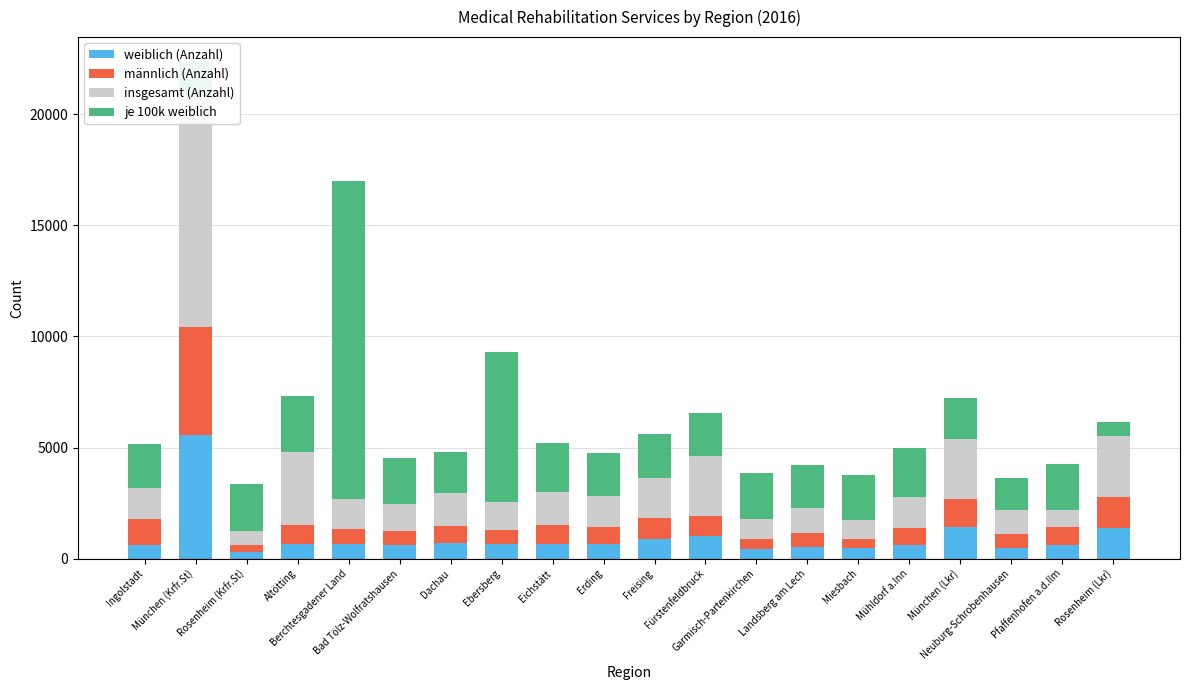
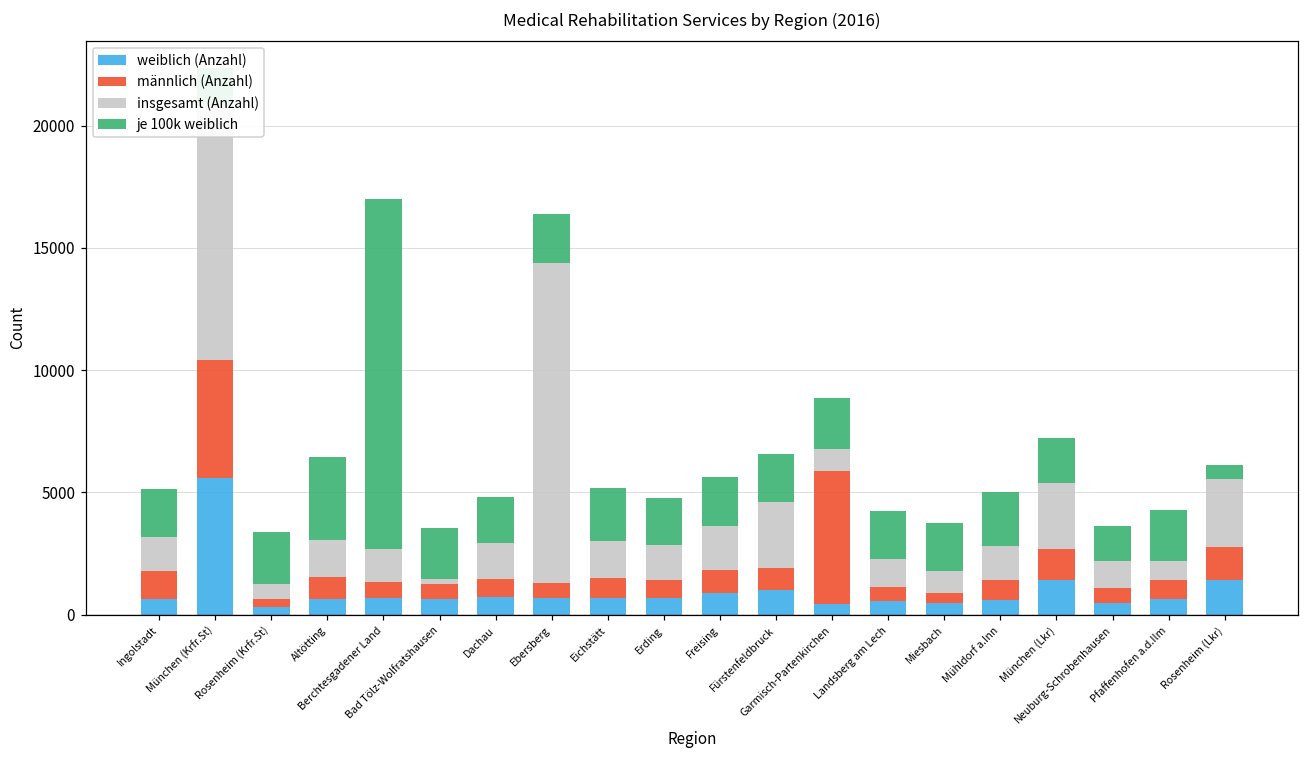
insgesamt (Anzahl), Altötting: 3300 -> 1500
je 100k weiblich, Altötting: 2500 -> 3400
insgesamt (Anzahl), Bad Tölz-Wolfratshausen: 1200 -> 200
insgesamt (Anzahl), Ebersberg: 1300 -> 13100
je 100k weiblich, Ebersberg: 6700 -> 2000
männlich (Anzahl), Garmisch-Partenkirchen: 500 -> 5500
